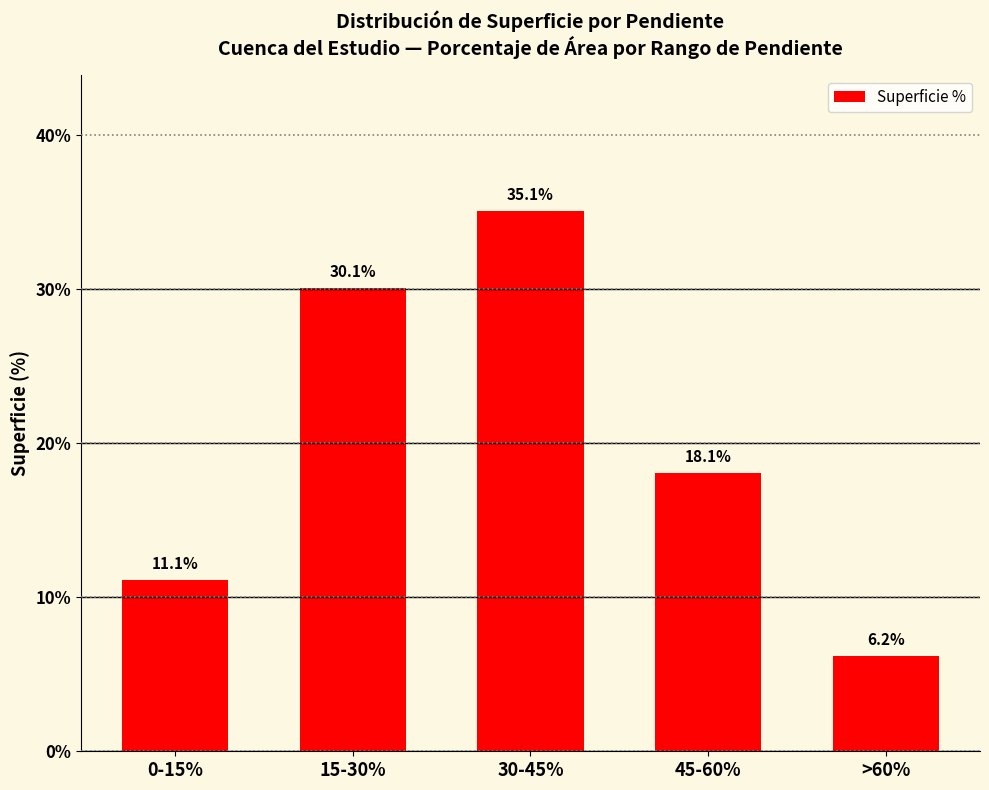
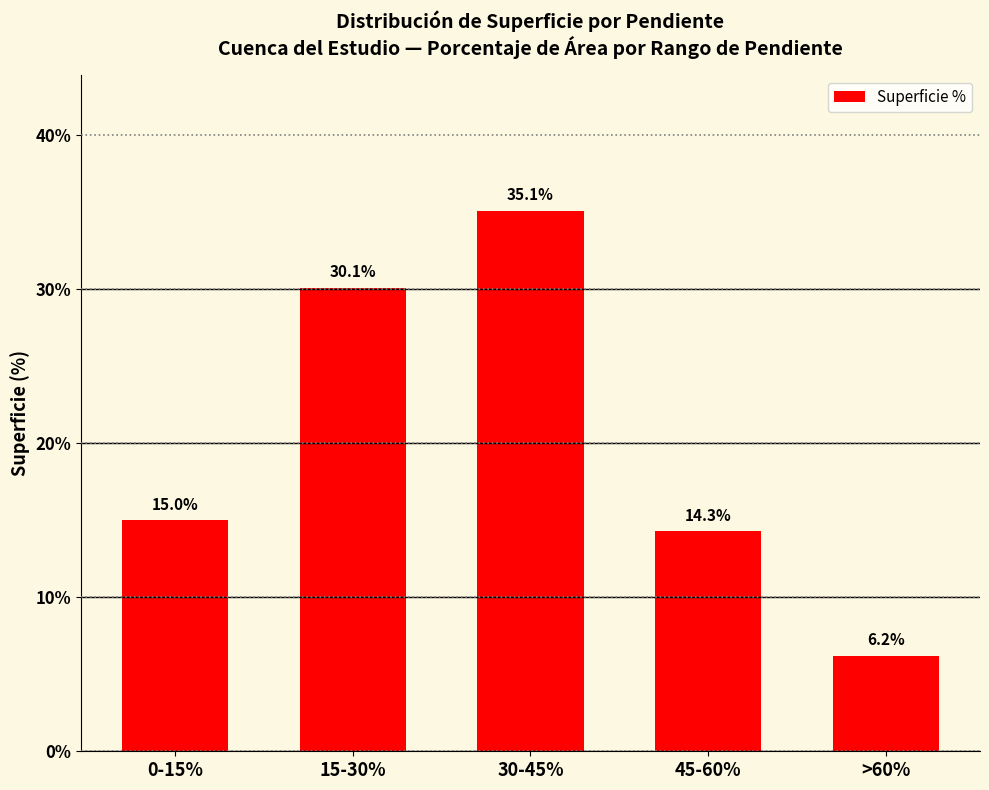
0-15%: 11.1% -> 15.0%
45-60%: 18.1% -> 14.3%
